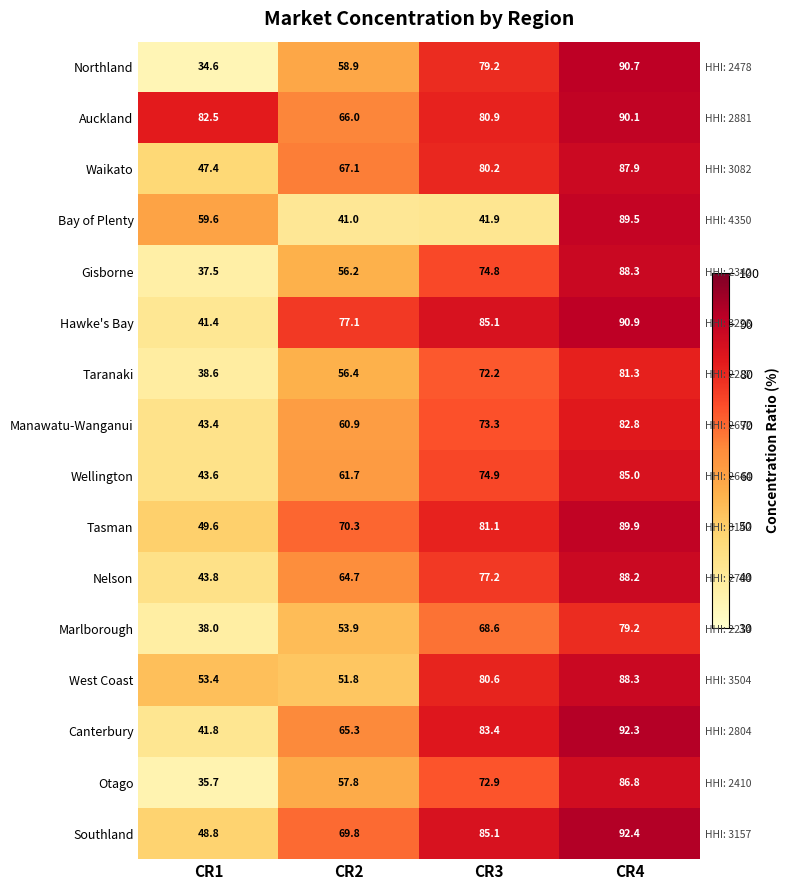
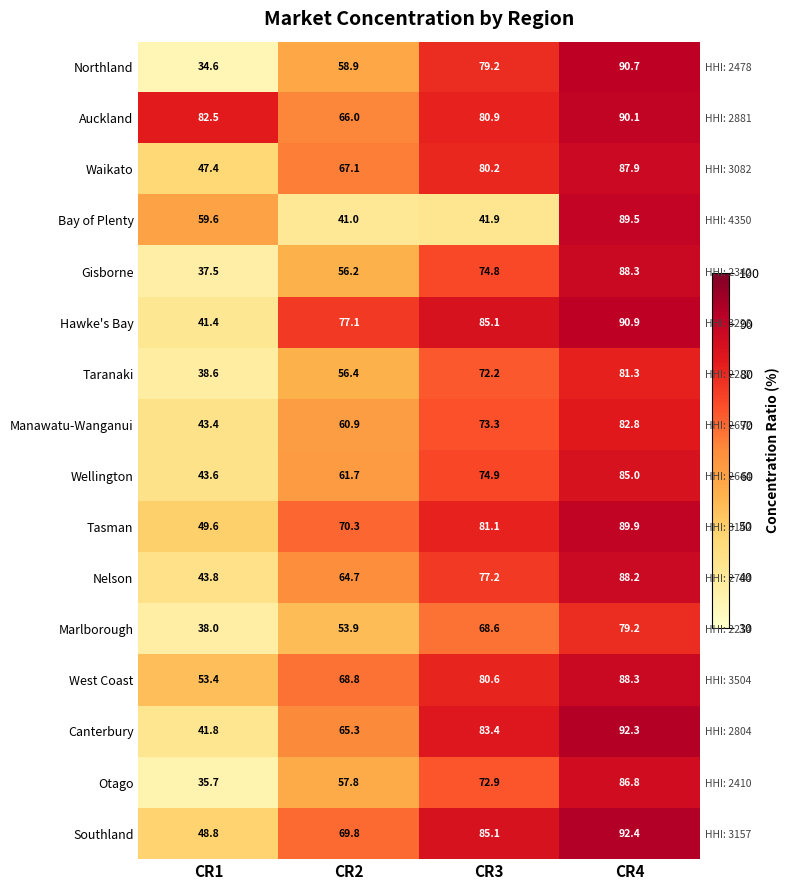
West Coast, CR2: 51.8 -> 68.8
